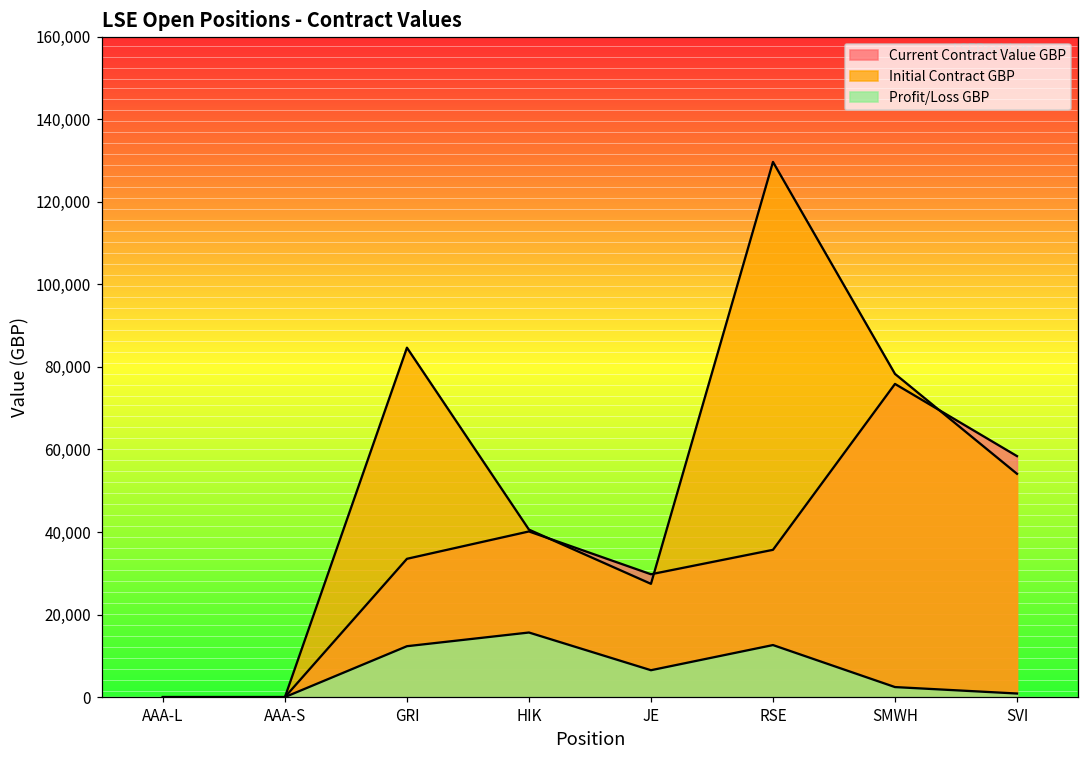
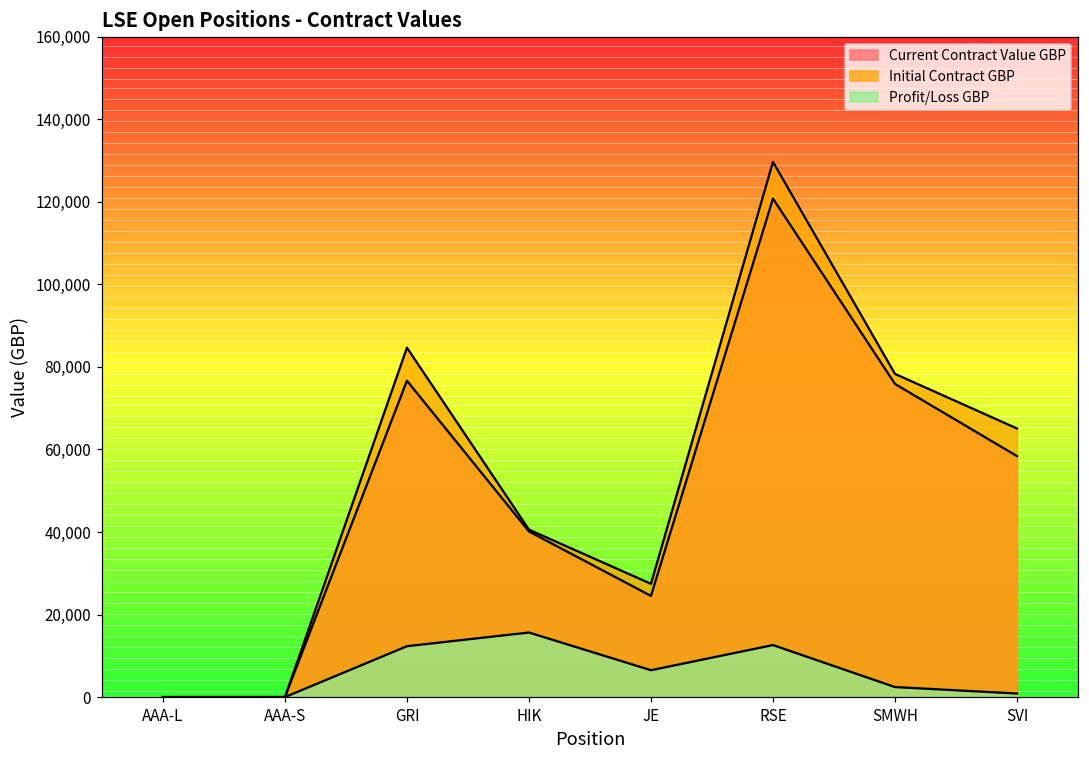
Current Contract Value GBP, GRI: 34,000 -> 77,000
Current Contract Value GBP, JE: 30,000 -> 25,000
Current Contract Value GBP, RSE: 36,000 -> 121,000
Initial Contract GBP, SVI: 54,000 -> 65,000
